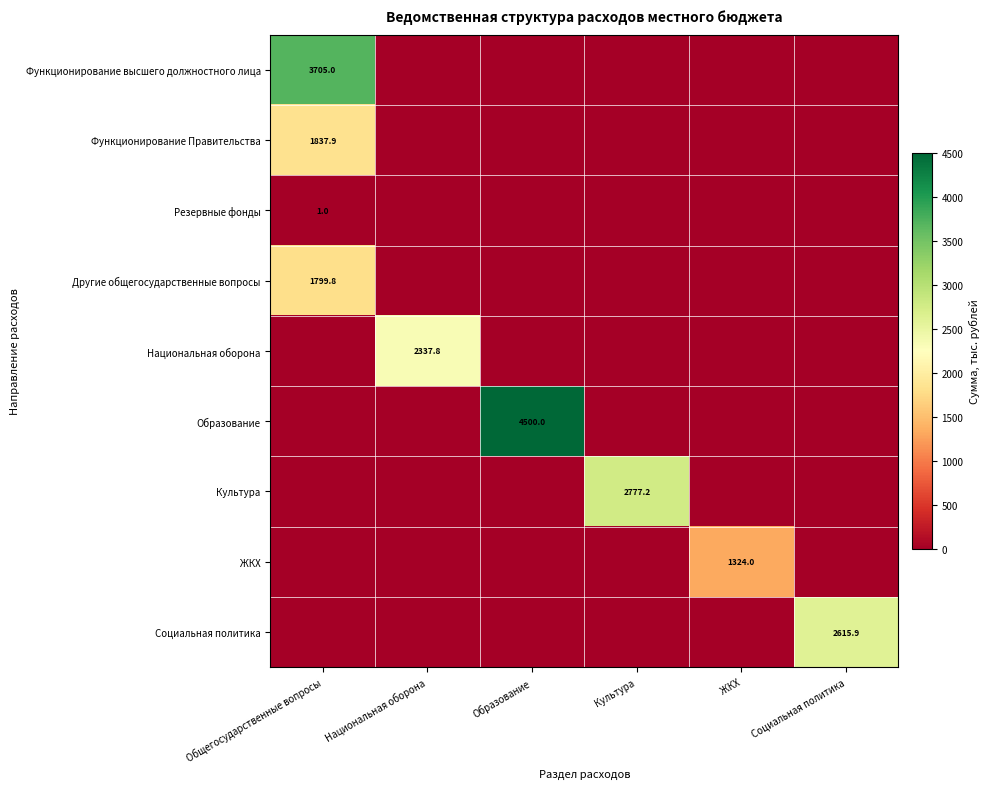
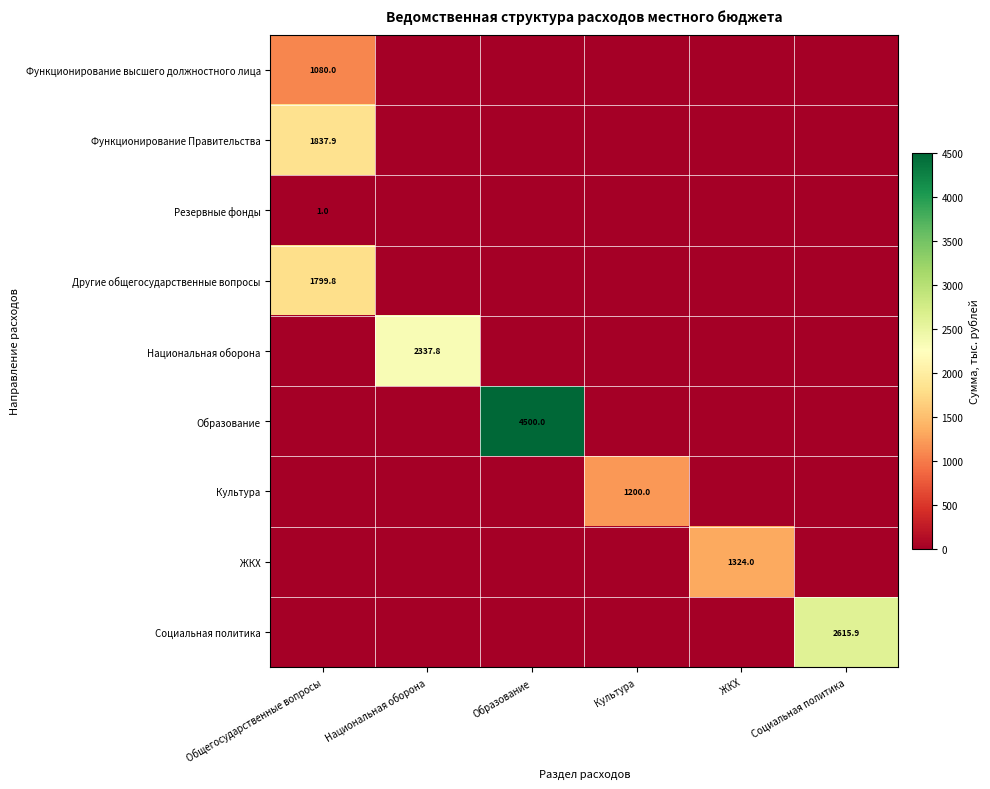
Функционирование высшего должностного лица, Общегосударственные вопросы: 3705.0 -> 1080.0
Культура, Культура: 2777.2 -> 1200.0
